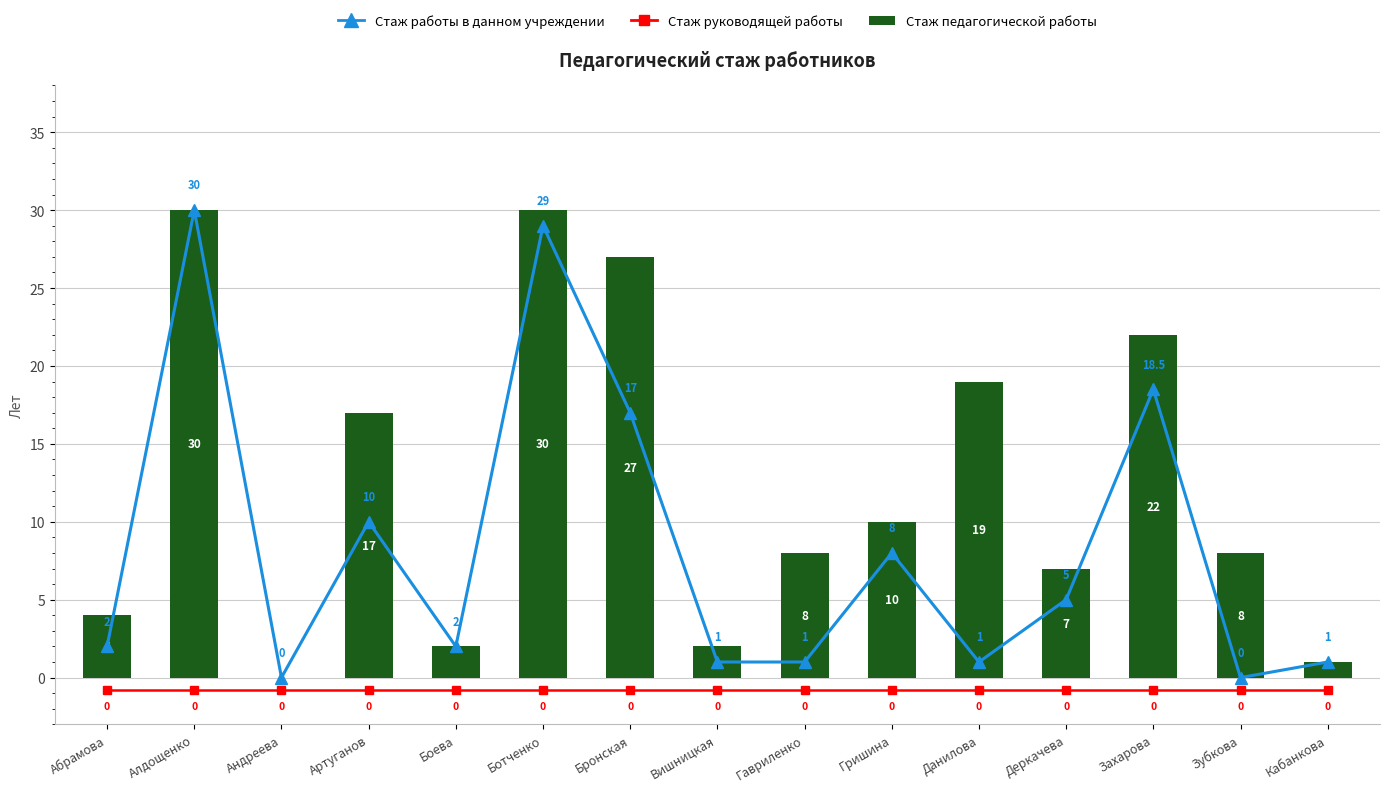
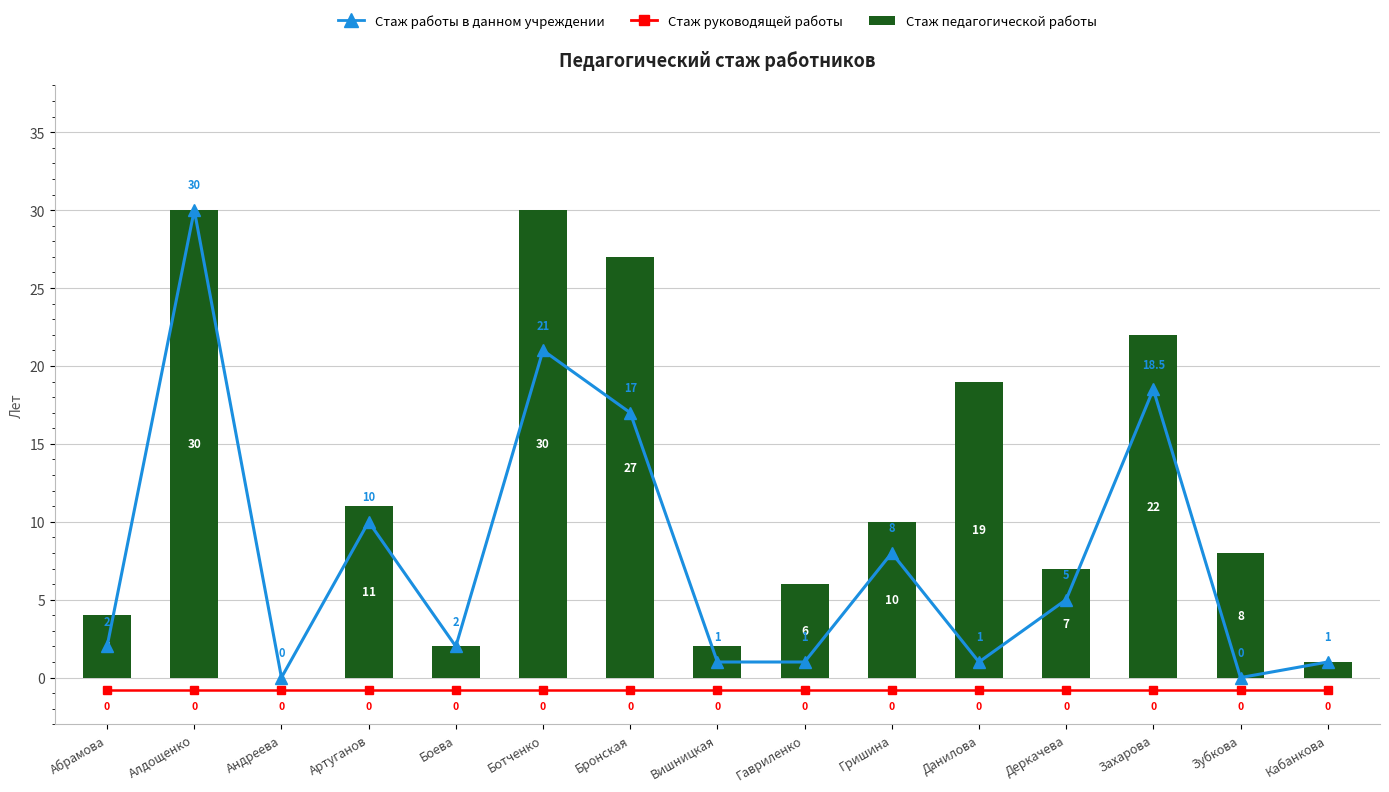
Стаж педагогической работы, Артуганов: 17 -> 11
Стаж работы в данном учреждении, Ботченко: 29 -> 21
Стаж педагогической работы, Гавриленко: 8 -> 6
